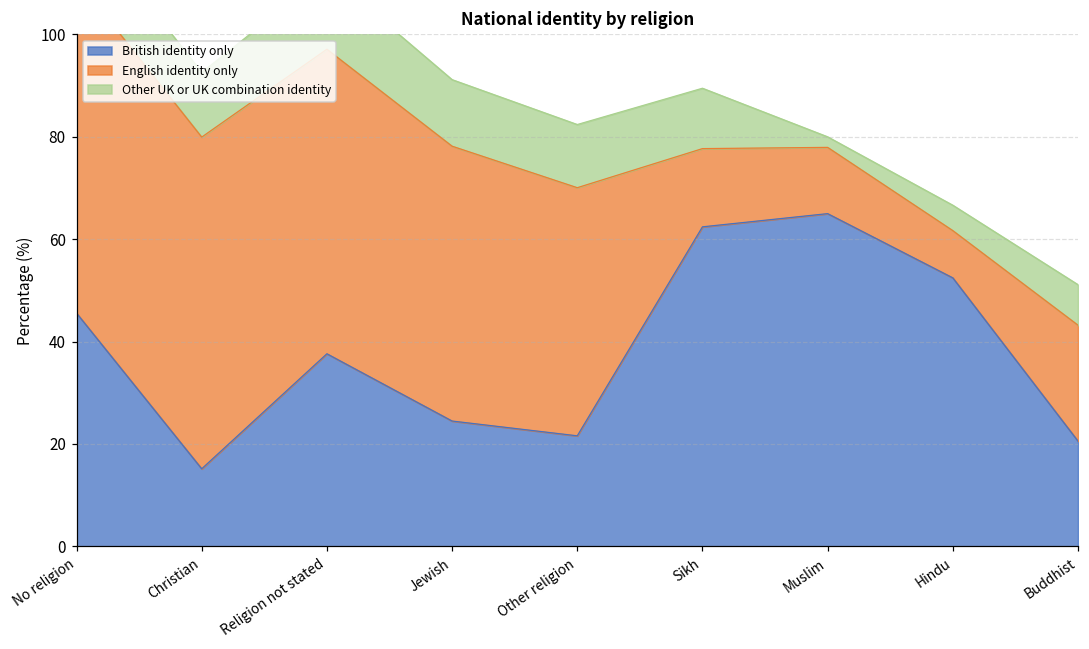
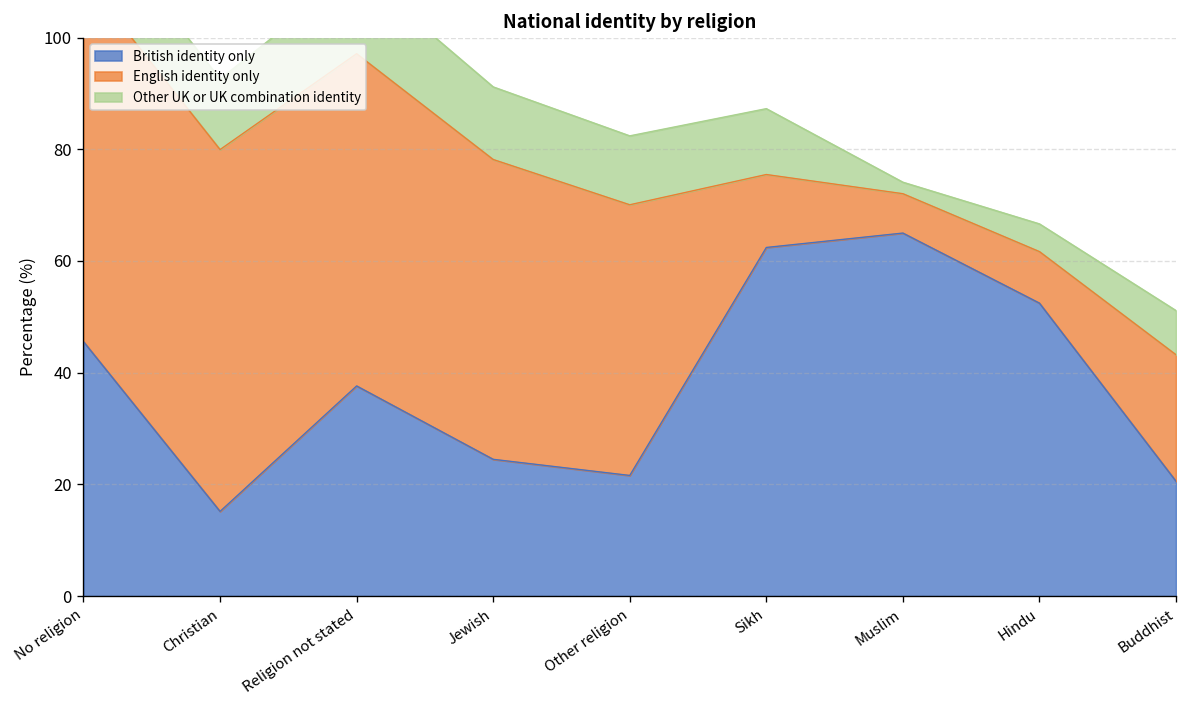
English identity only, Sikh: 15 -> 13
English identity only, Muslim: 13 -> 7
